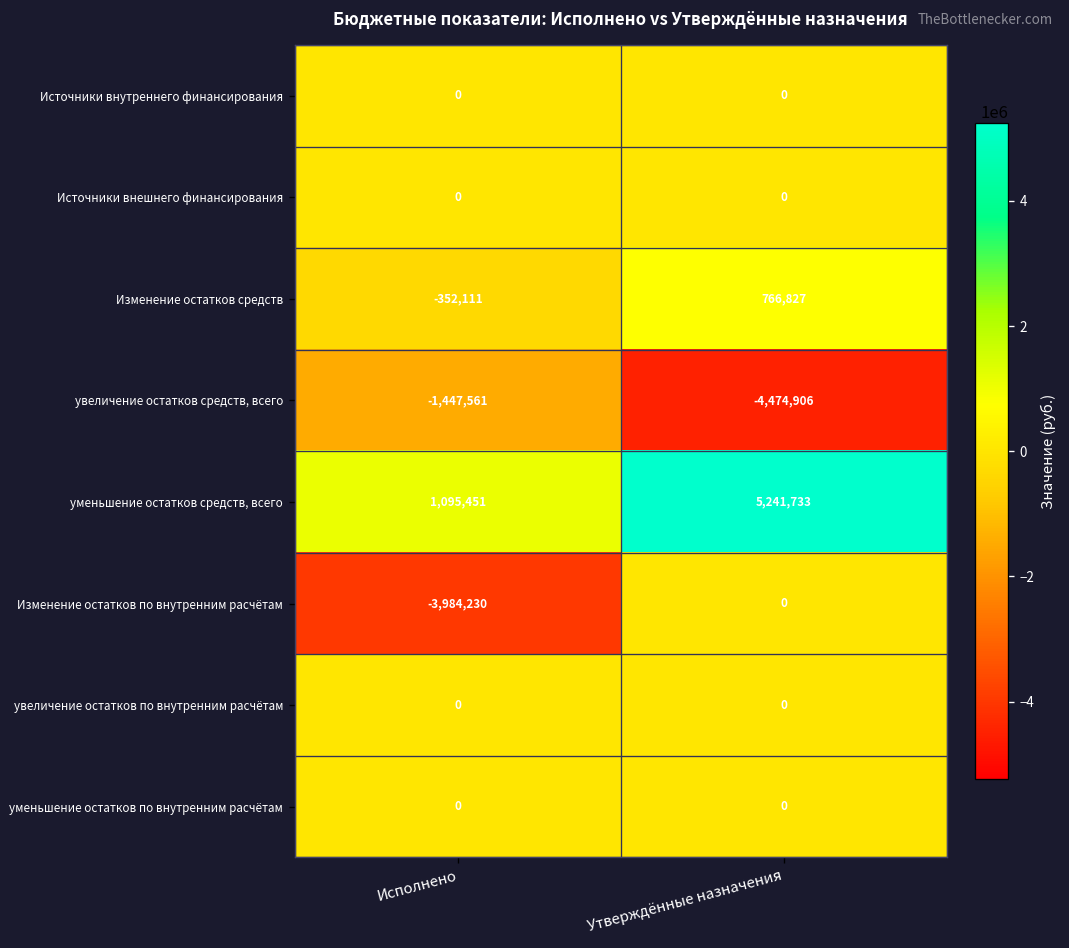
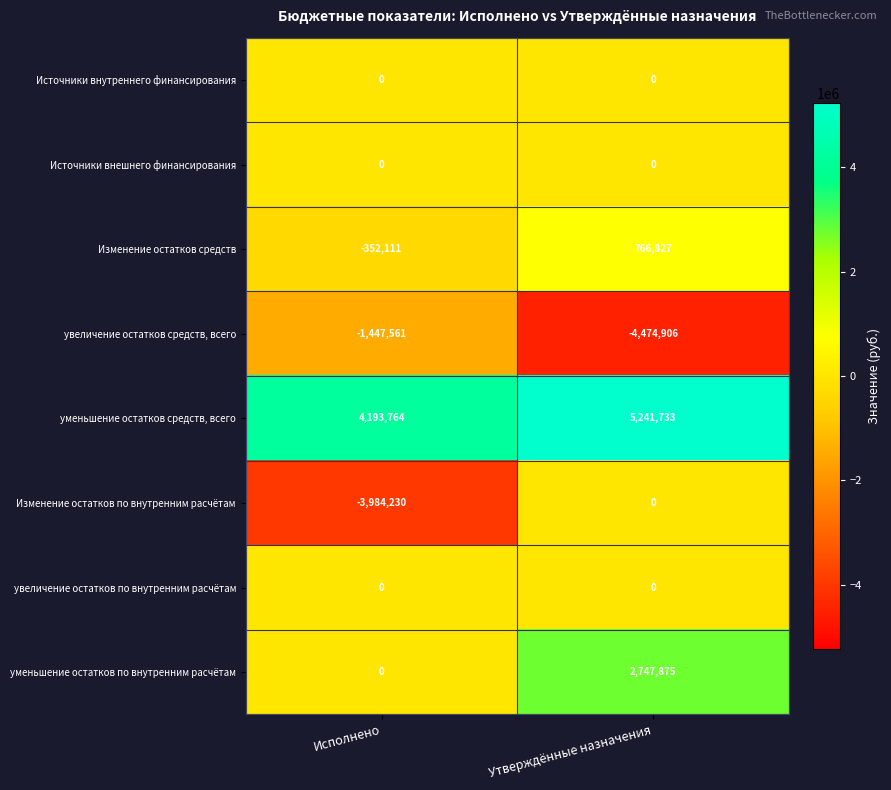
уменьшение остатков средств, всего, Исполнено: 1,095,451 -> 4,193,764
уменьшение остатков по внутренним расчётам, Утверждённые назначения: 0 -> 2,747,875
